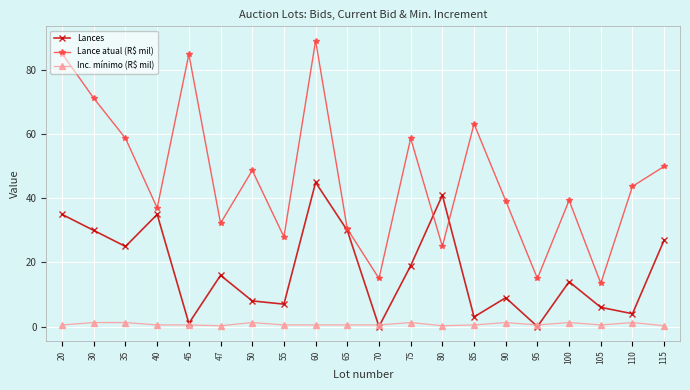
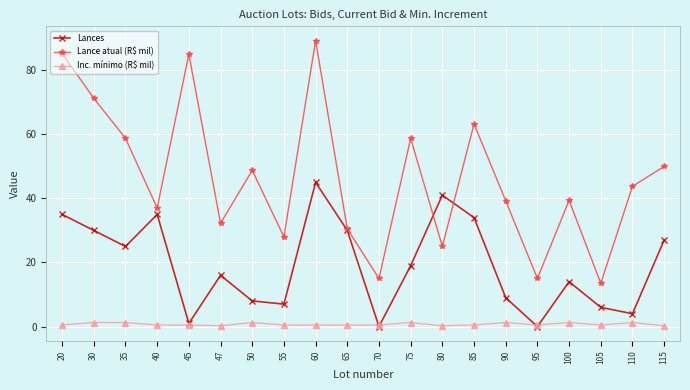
Lances, 85: 3 -> 34
